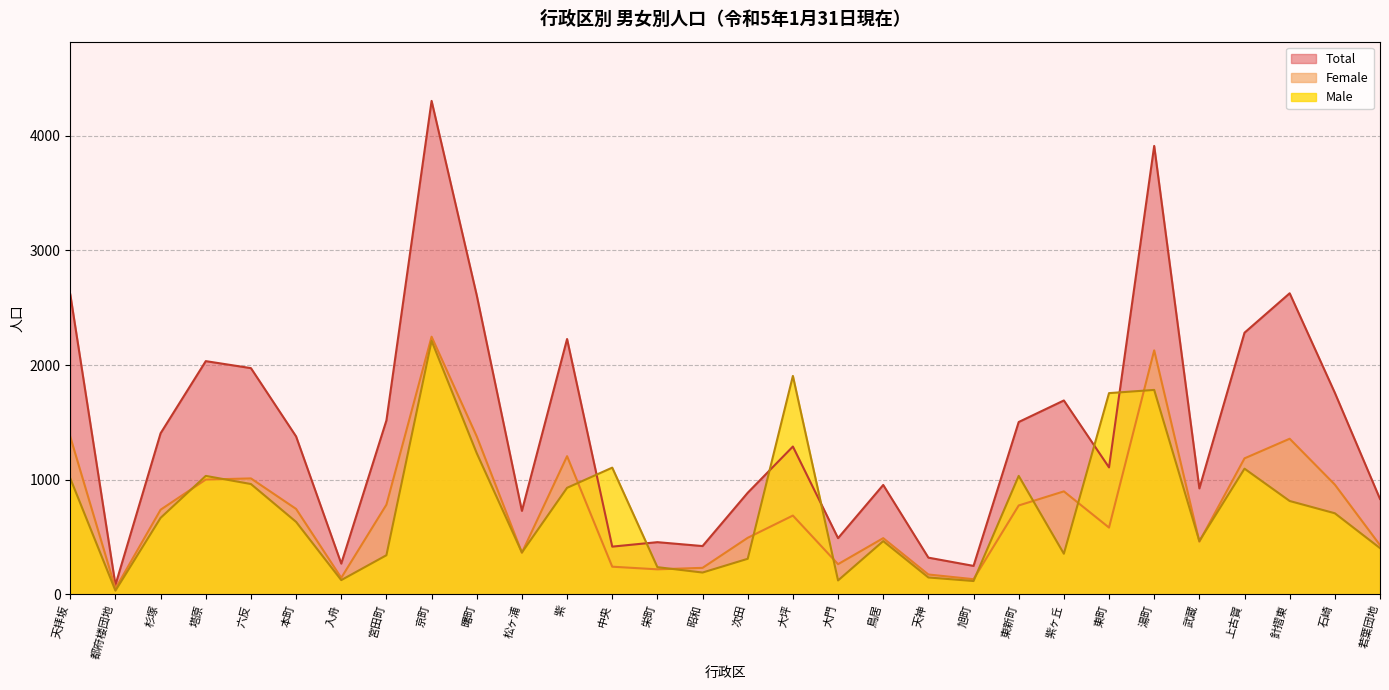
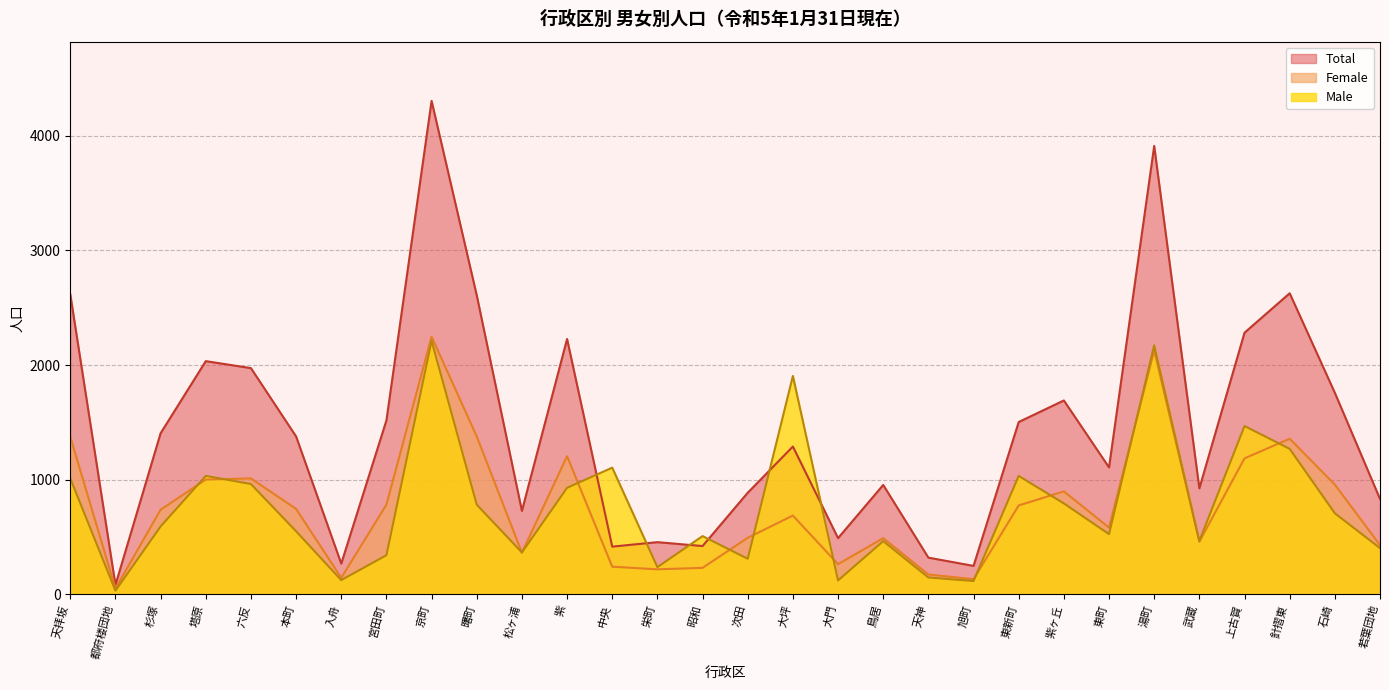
Male, 杉塚: 670 -> 590
Male, 本町: 630 -> 550
Male, 曙町: 1230 -> 780
Male, 昭和: 190 -> 510
Male, 紫ヶ丘: 350 -> 790
Male, 東町: 1760 -> 530
Male, 湯町: 1780 -> 2170
Male, 上古賀: 1100 -> 1470
Male, 針摺東: 810 -> 1270
